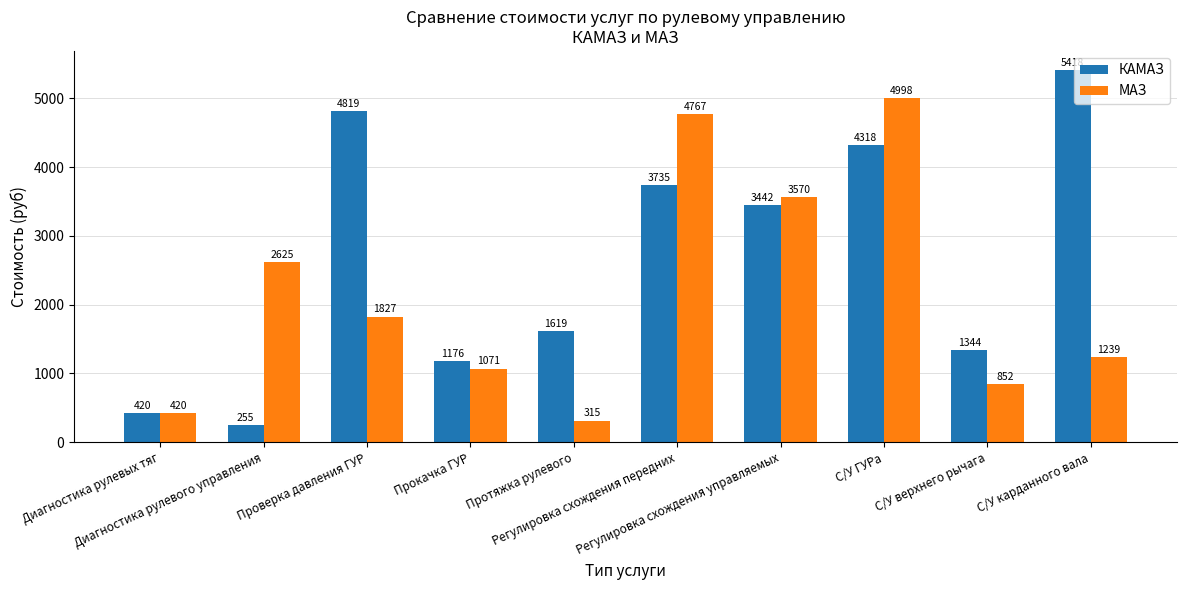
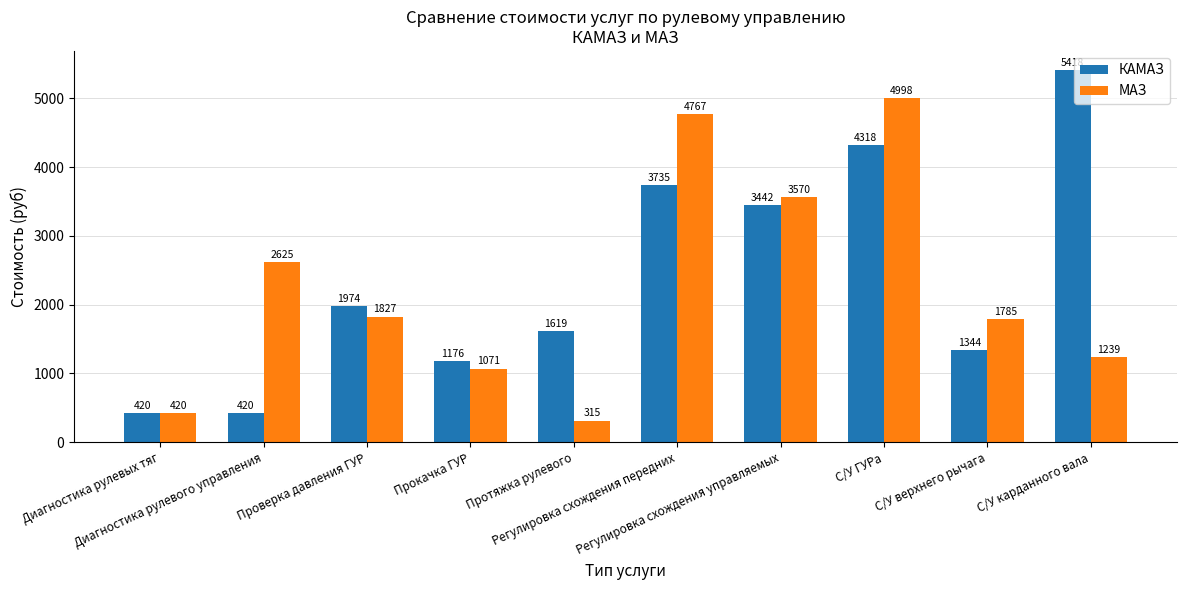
КАМАЗ, Диагностика рулевого управления: 255 -> 420
КАМАЗ, Проверка давления ГУР: 4819 -> 1974
МАЗ, С/У верхнего рычага: 852 -> 1785
